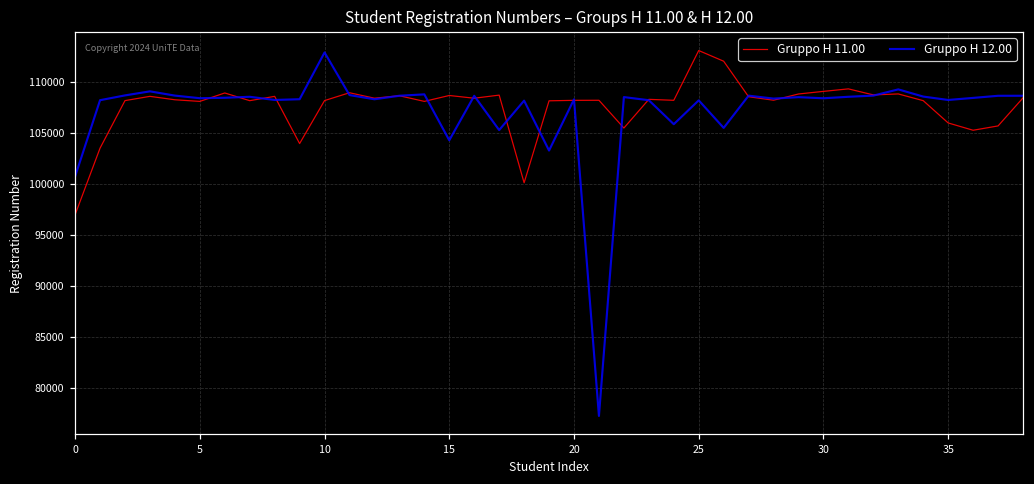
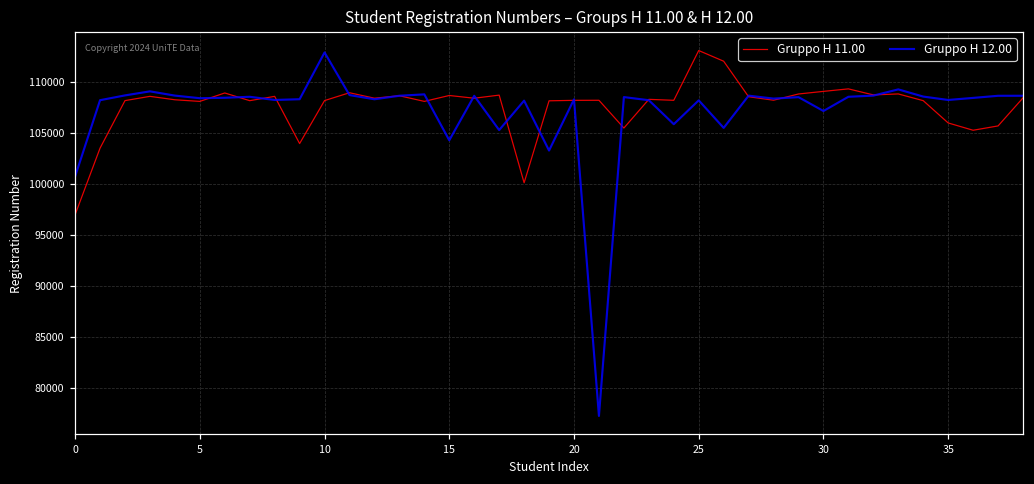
Gruppo H 12.00, 30: 108000 -> 107000
